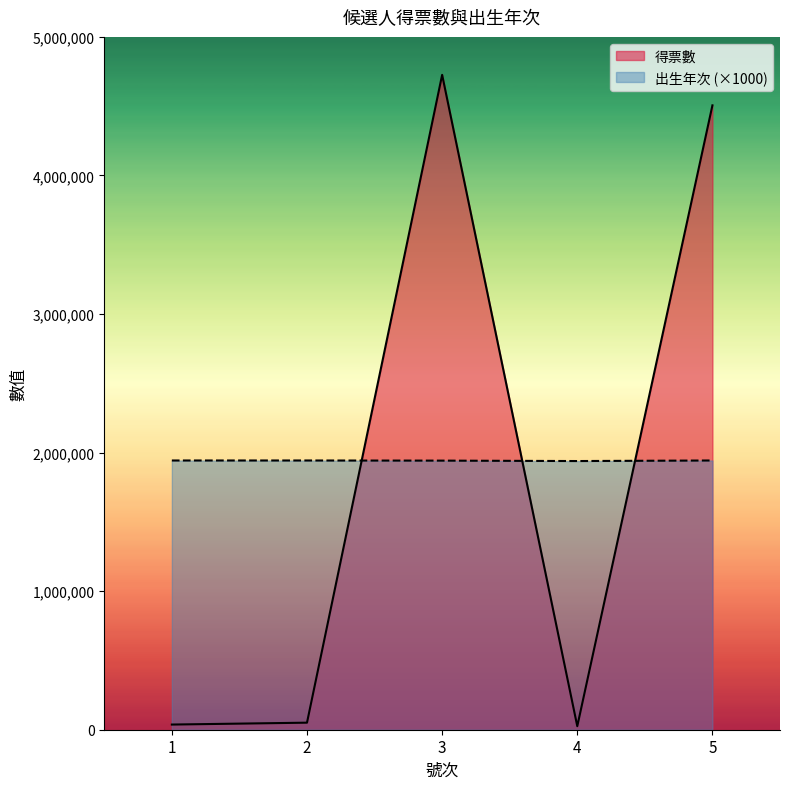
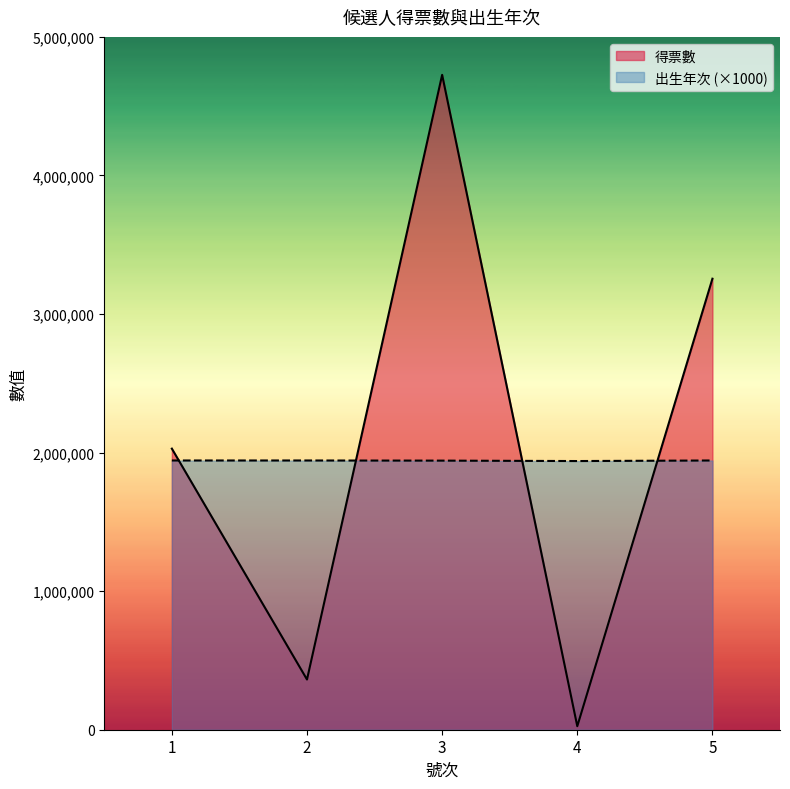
得票數, 1: 40,000 -> 2,030,000
得票數, 2: 50,000 -> 360,000
得票數, 5: 4,510,000 -> 3,250,000
